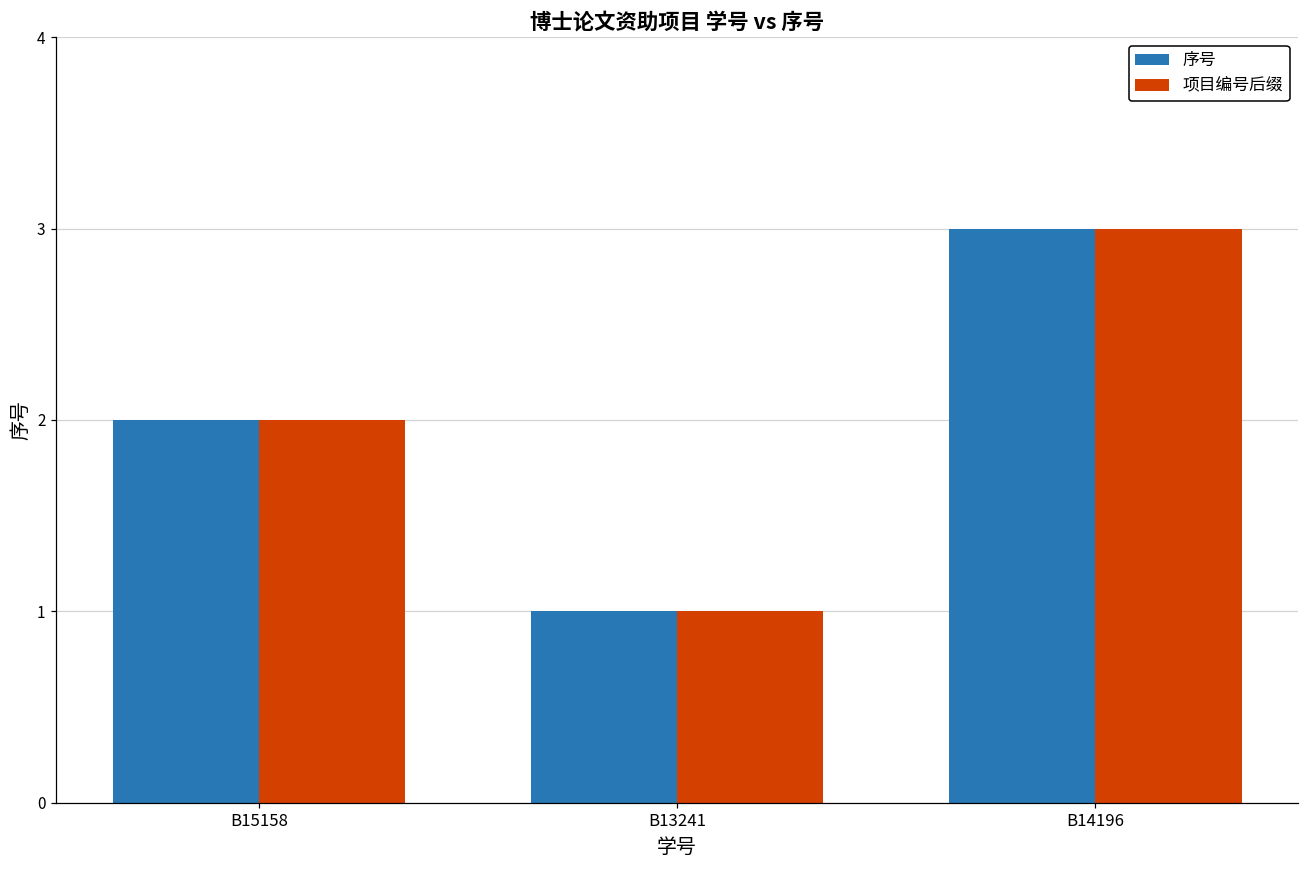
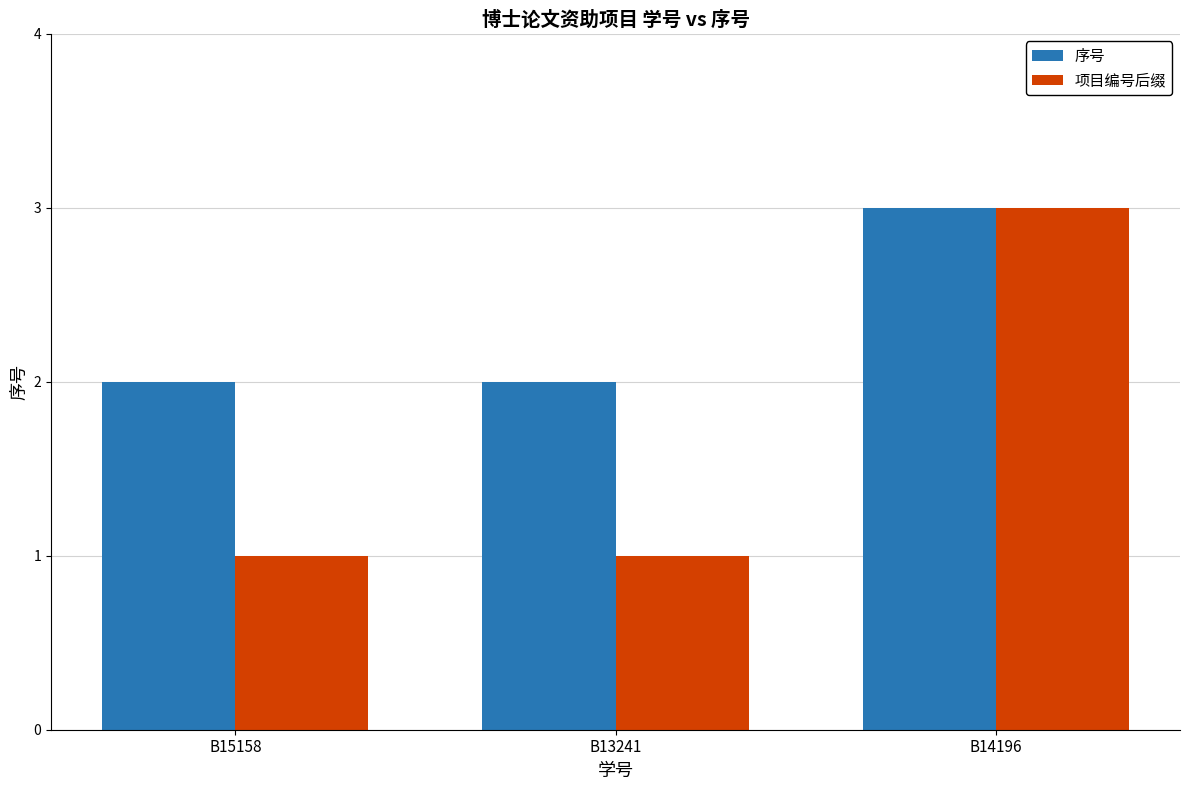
项目编号后缀, B15158: 2 -> 1
序号, B13241: 1 -> 2
